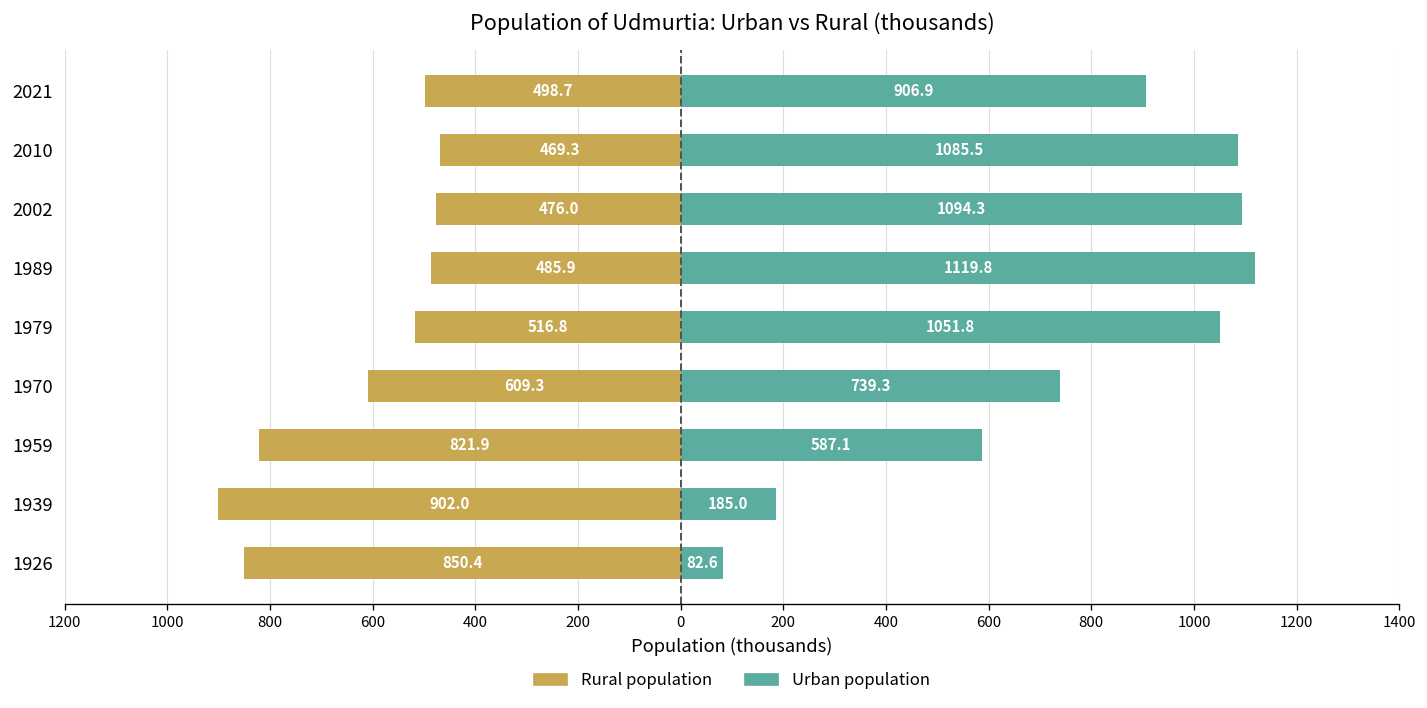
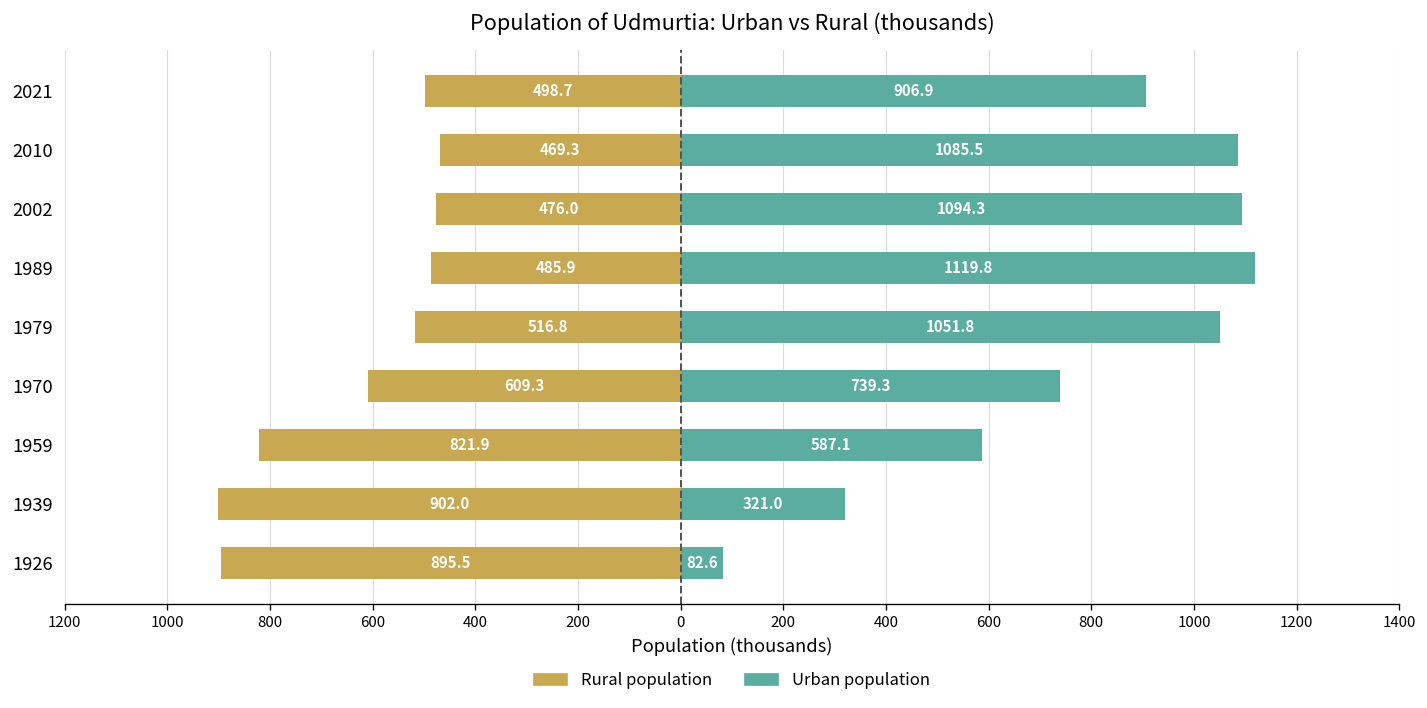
Urban population, 1939: 185.0 -> 321.0
Rural population, 1926: 850.4 -> 895.5
